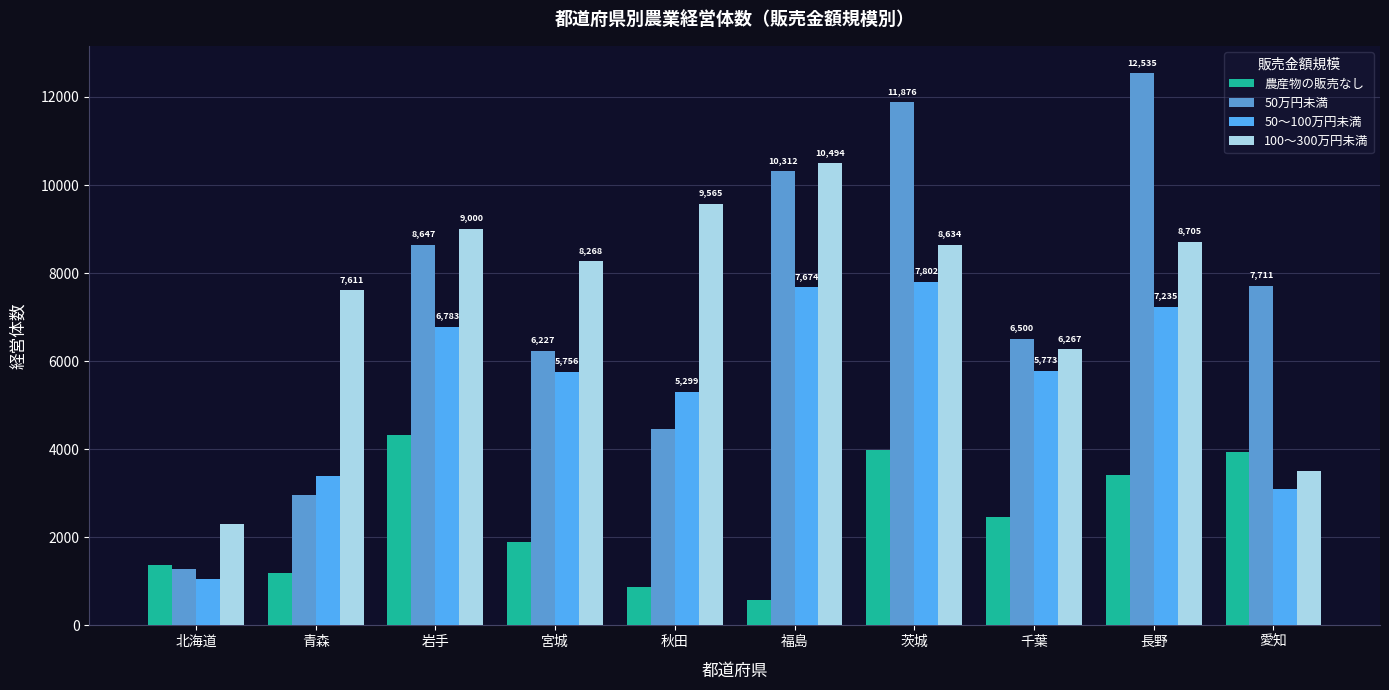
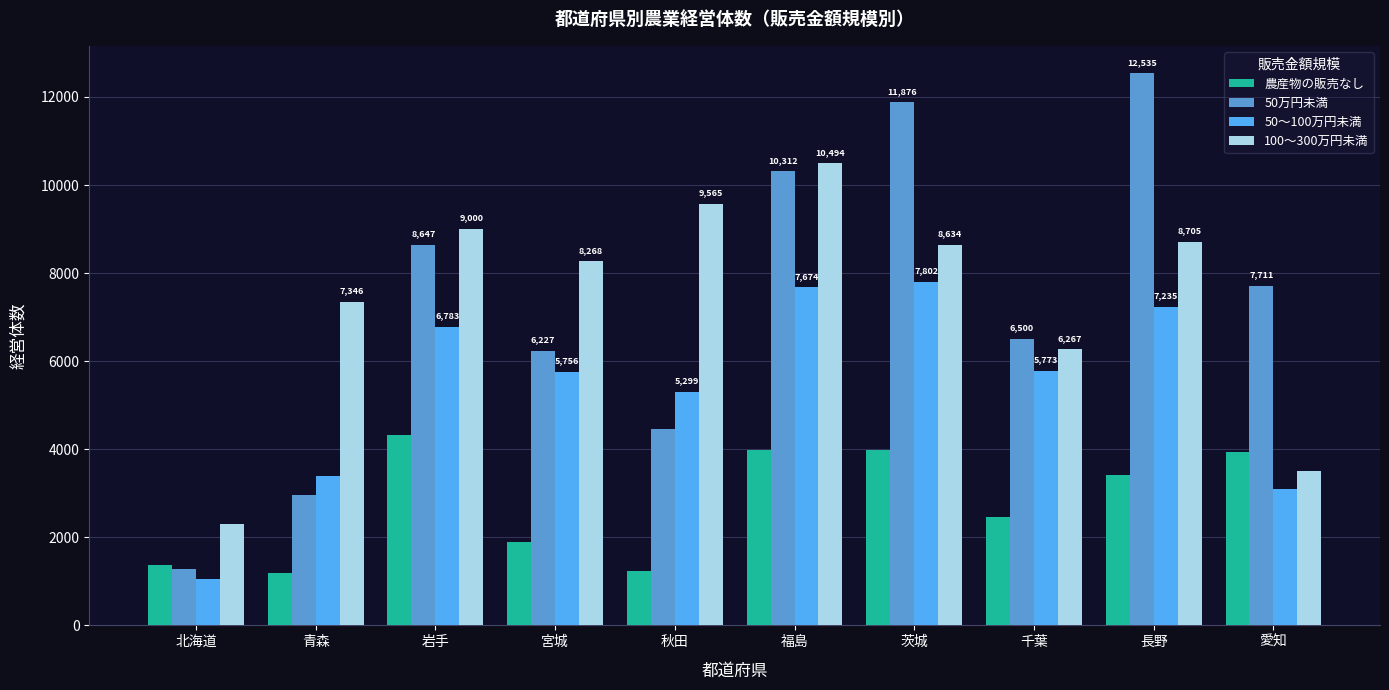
100～300万円未満, 青森: 7,611 -> 7,346
農産物の販売なし, 秋田: 900 -> 1200
農産物の販売なし, 福島: 600 -> 4000
